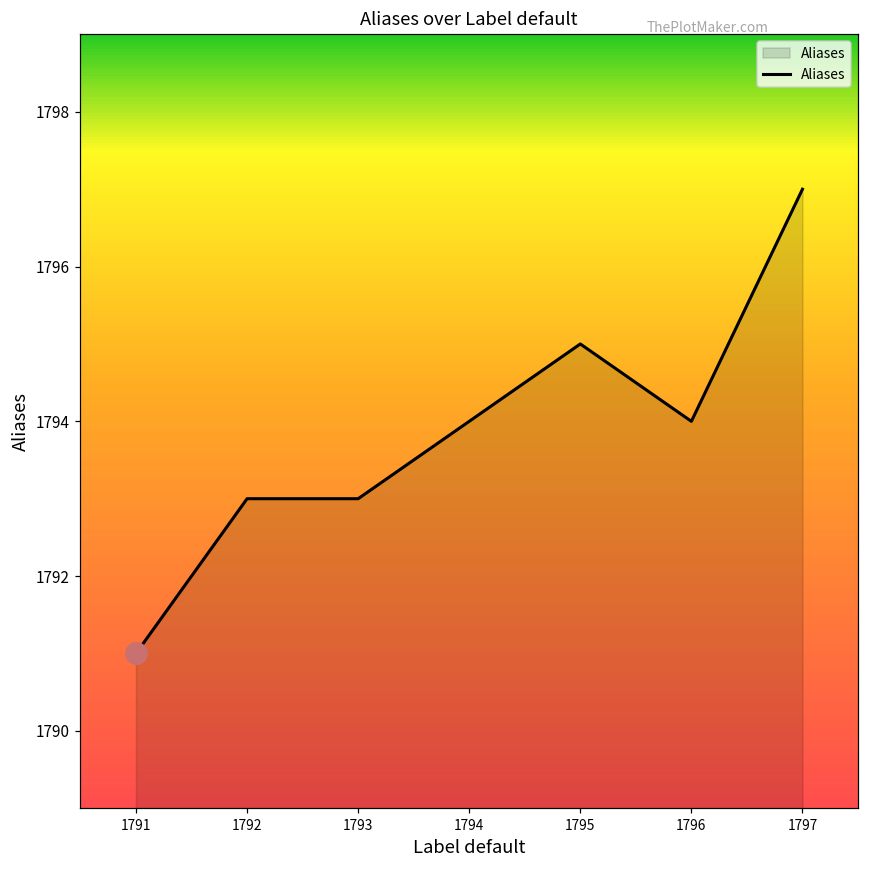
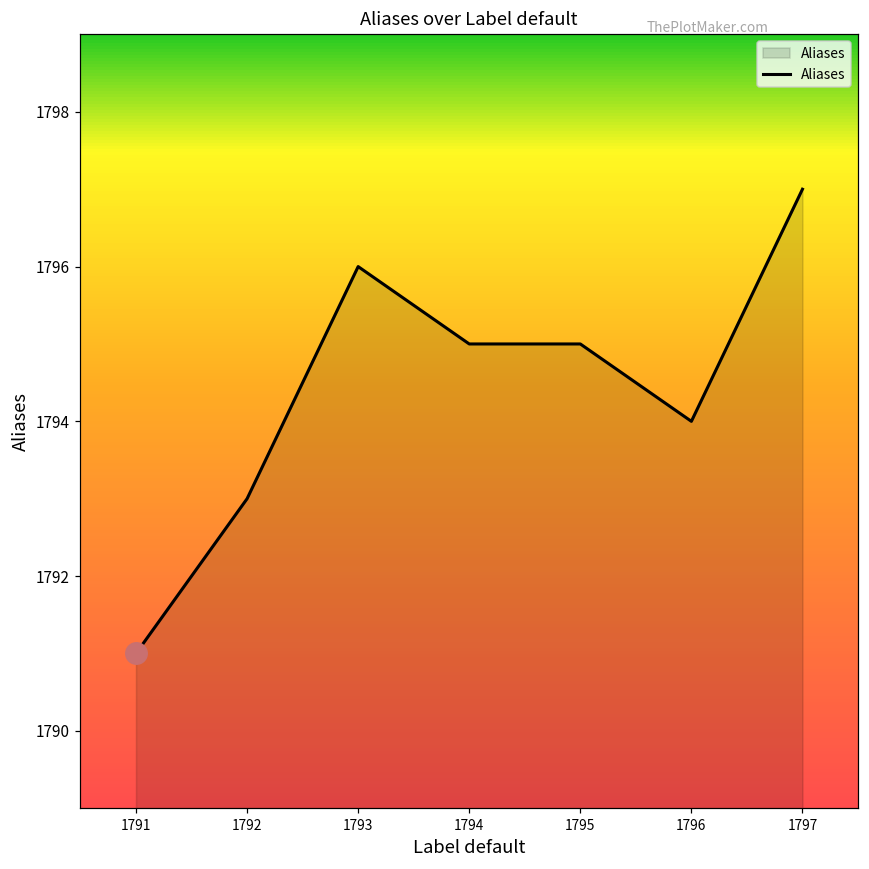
Aliases, 1793: 1793 -> 1796
Aliases, 1794: 1794 -> 1795
